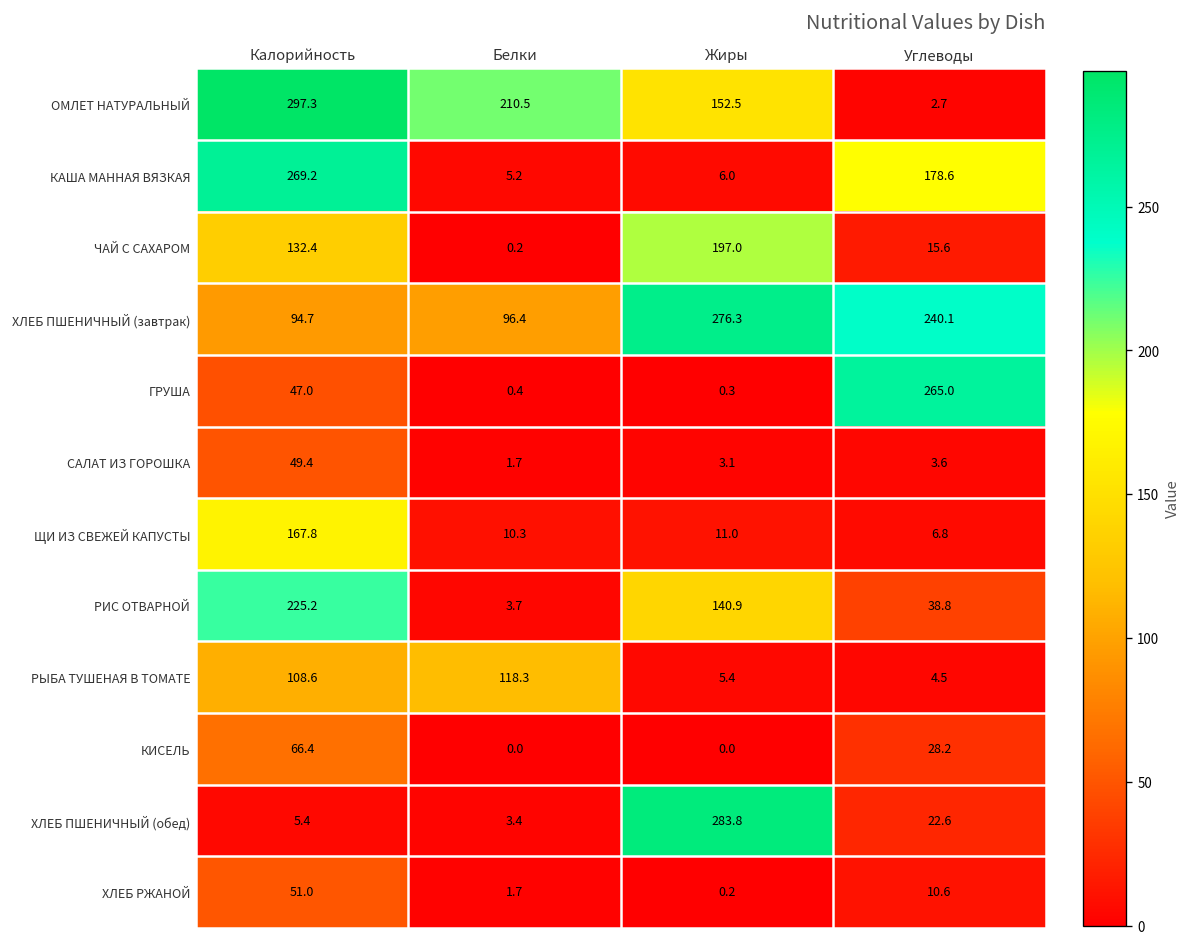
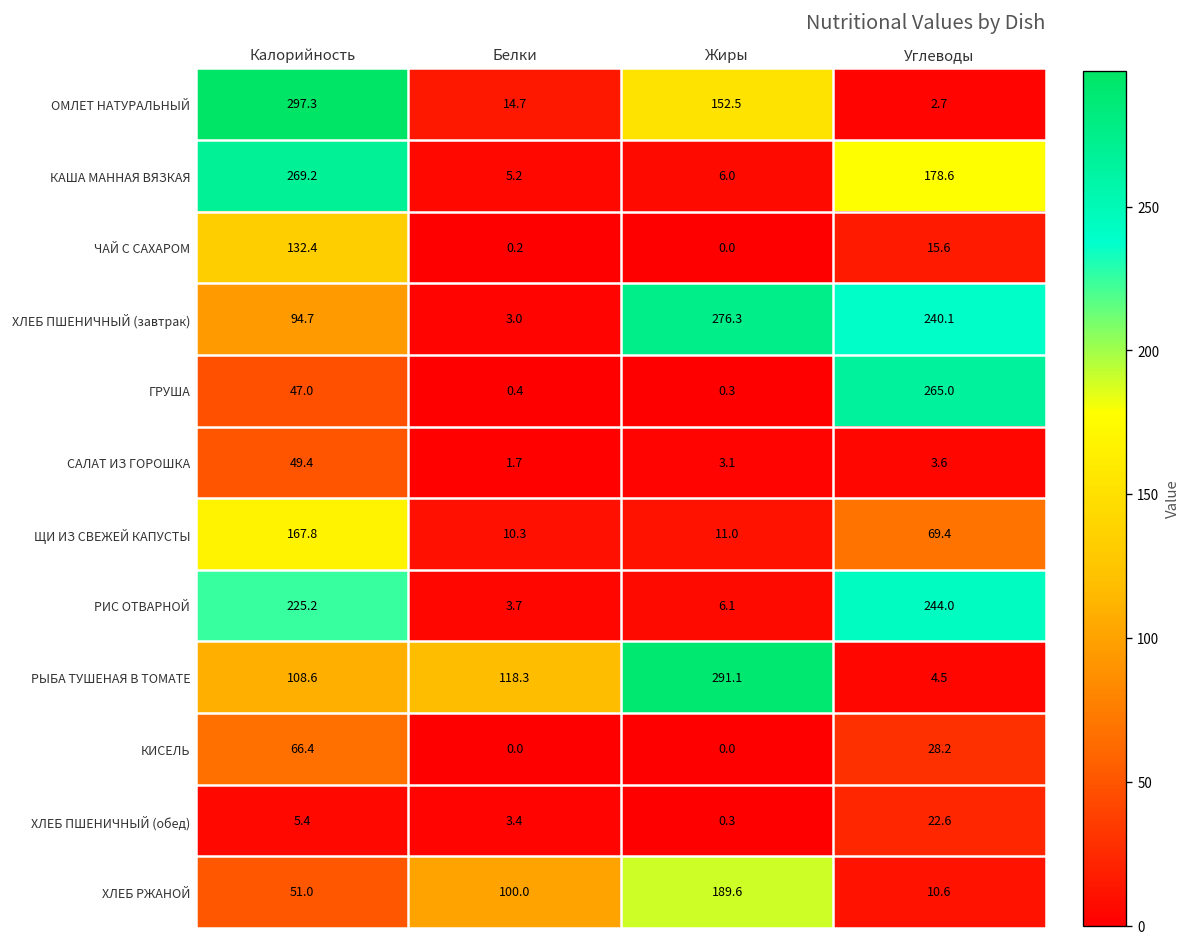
ОМЛЕТ НАТУРАЛЬНЫЙ, Белки: 210.5 -> 14.7
ЧАЙ С САХАРОМ, Жиры: 197.0 -> 0.0
ХЛЕБ ПШЕНИЧНЫЙ (завтрак), Белки: 96.4 -> 3.0
ЩИ ИЗ СВЕЖЕЙ КАПУСТЫ, Углеводы: 6.8 -> 69.4
РИС ОТВАРНОЙ, Жиры: 140.9 -> 6.1
РИС ОТВАРНОЙ, Углеводы: 38.8 -> 244.0
РЫБА ТУШЕНАЯ В ТОМАТЕ, Жиры: 5.4 -> 291.1
ХЛЕБ ПШЕНИЧНЫЙ (обед), Жиры: 283.8 -> 0.3
ХЛЕБ РЖАНОЙ, Белки: 1.7 -> 100.0
ХЛЕБ РЖАНОЙ, Жиры: 0.2 -> 189.6
